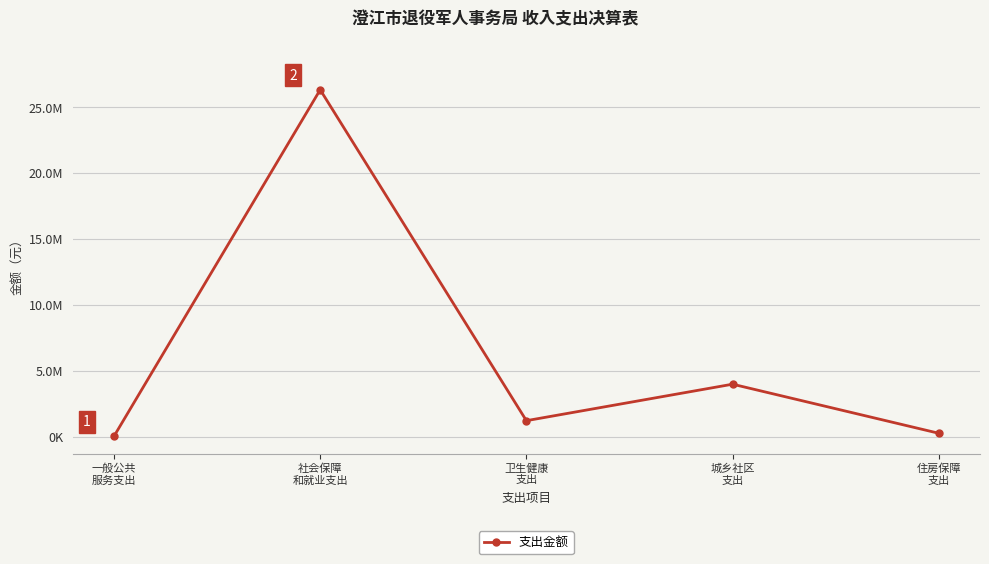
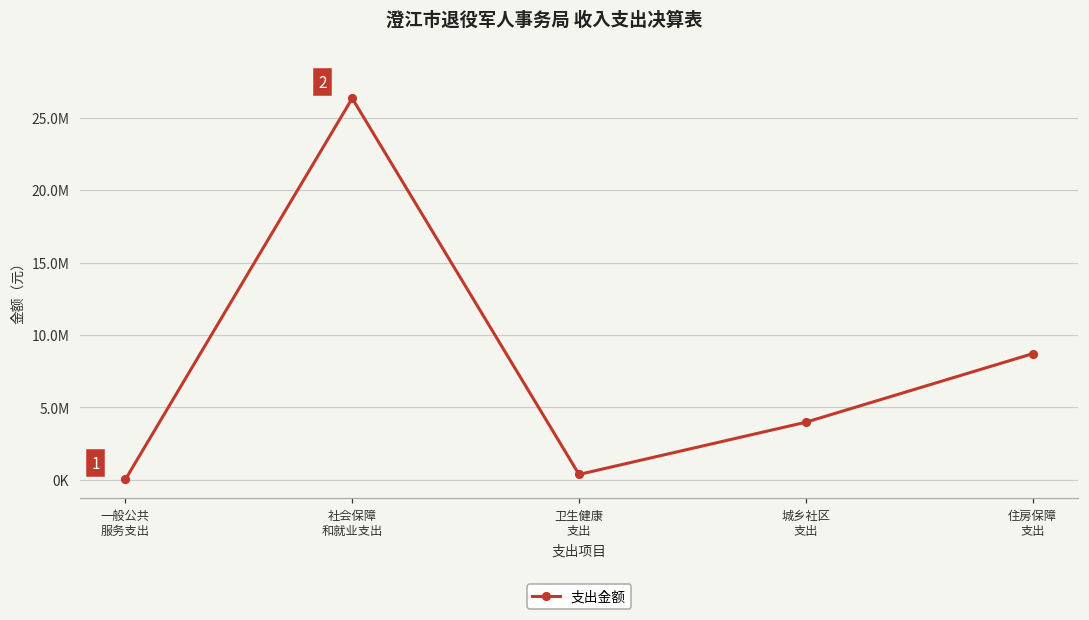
卫生健康 支出: 1200000 -> 400000
住房保障 支出: 300000 -> 8700000
